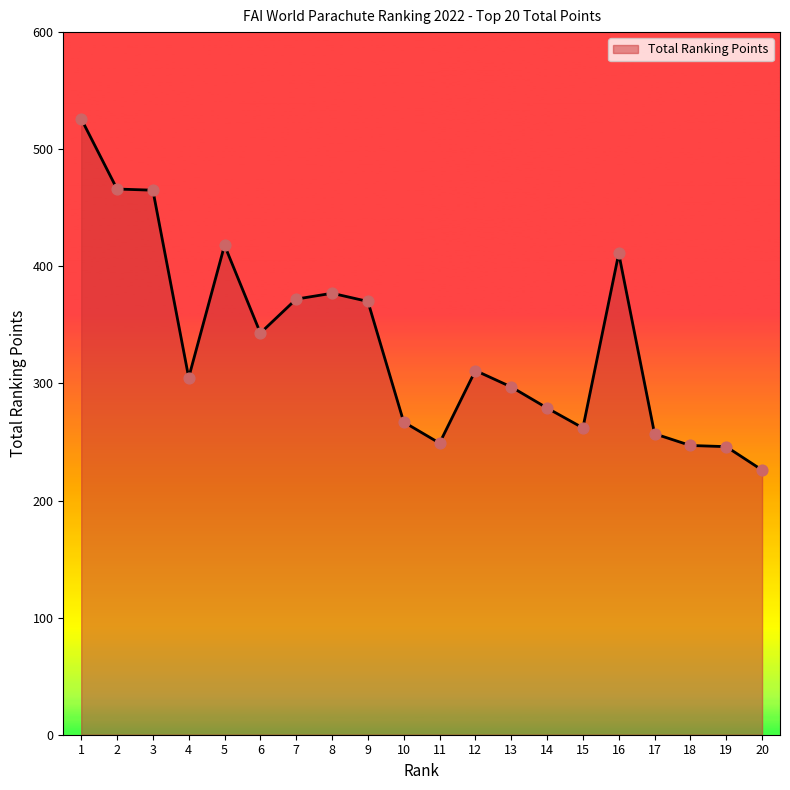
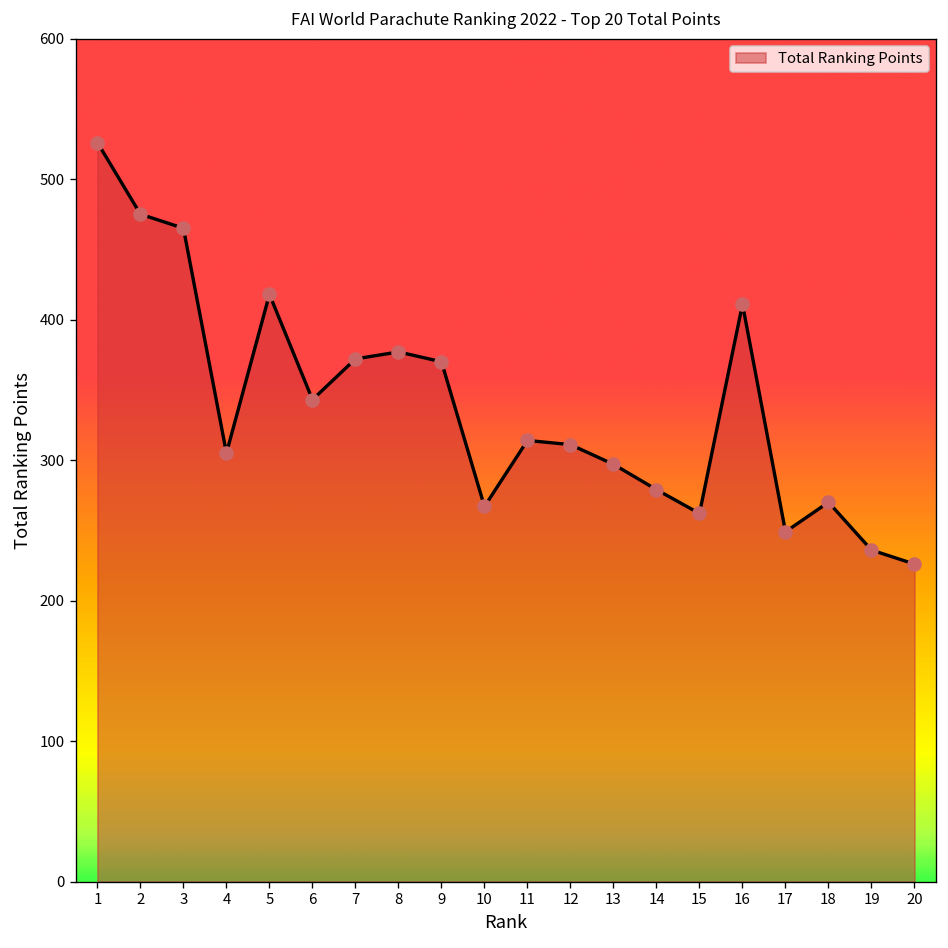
2: 466 -> 475
11: 249 -> 314
17: 257 -> 249
18: 247 -> 270
19: 246 -> 236
